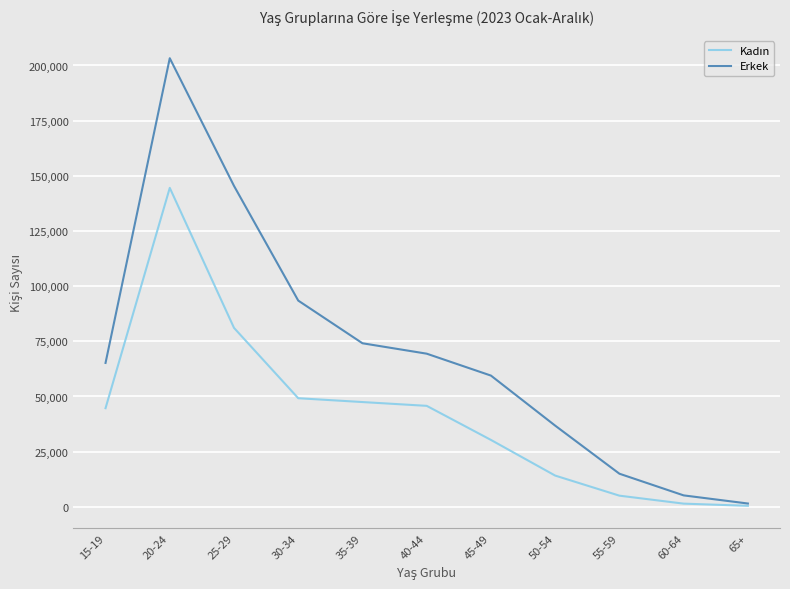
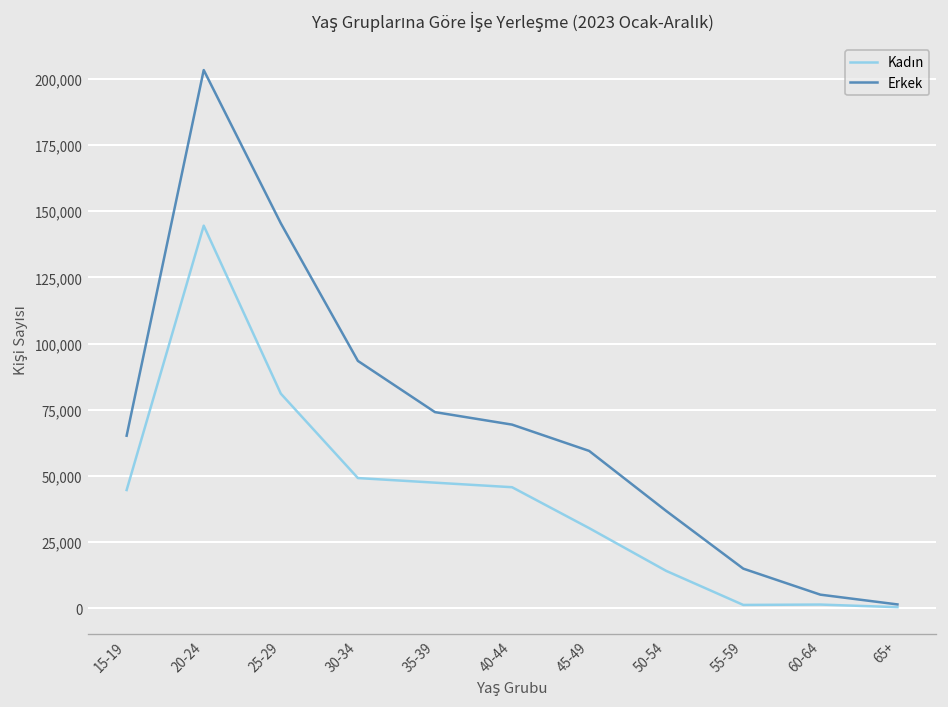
Kadın, 55-59: 5,000 -> 1,000
